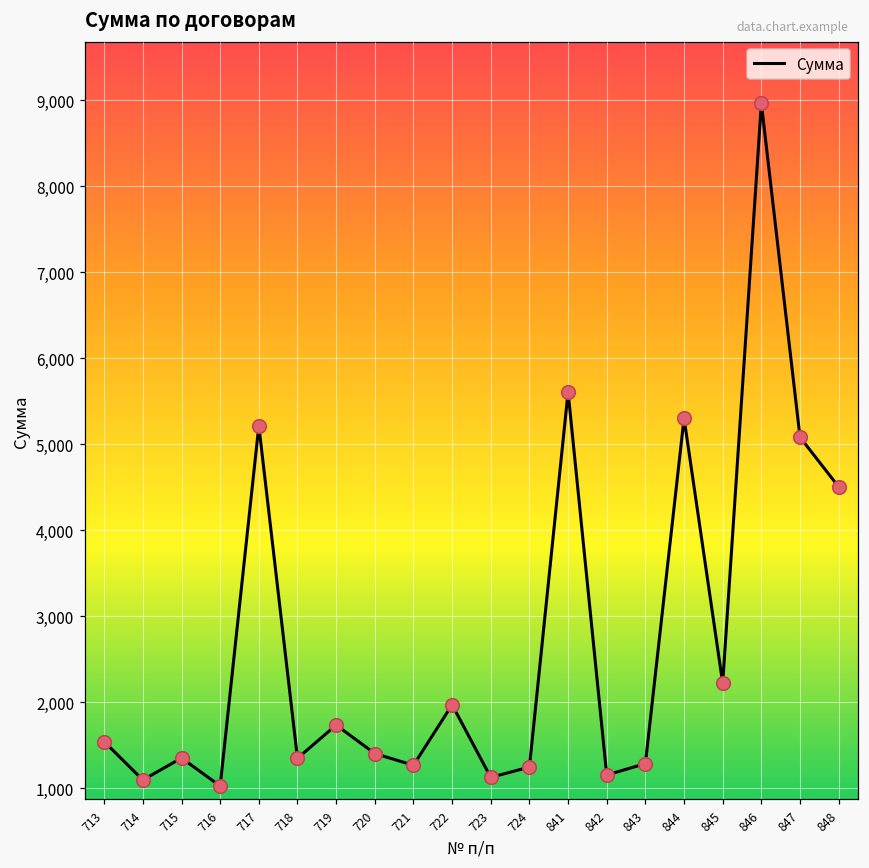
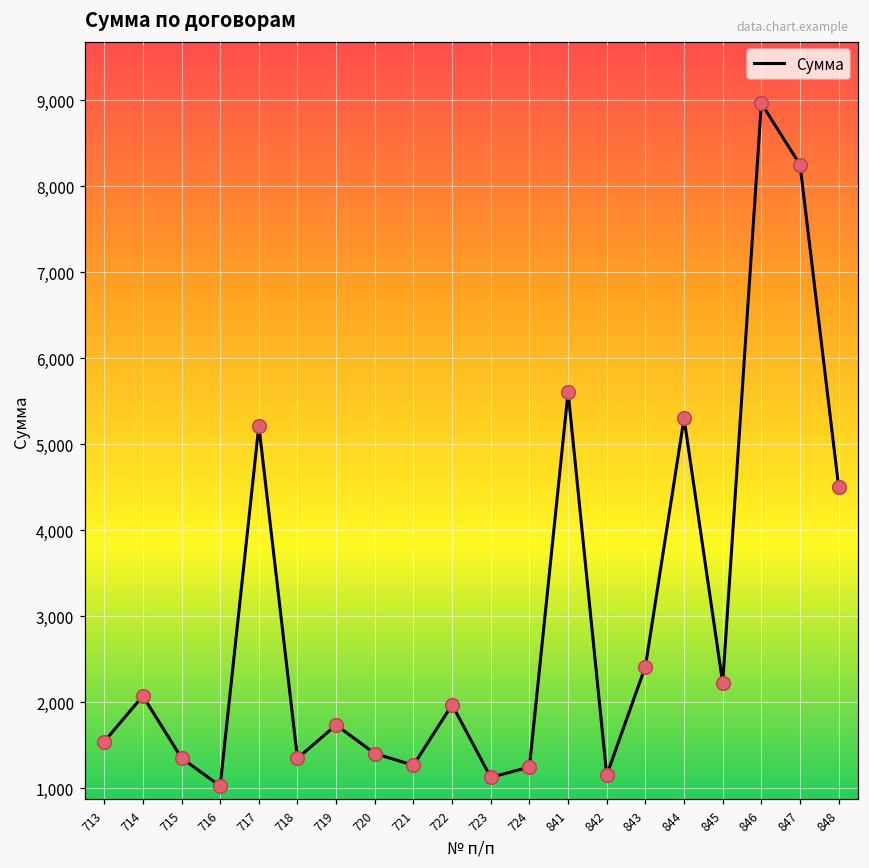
714: 1,100 -> 2,100
843: 1,300 -> 2,400
847: 5,100 -> 8,200
